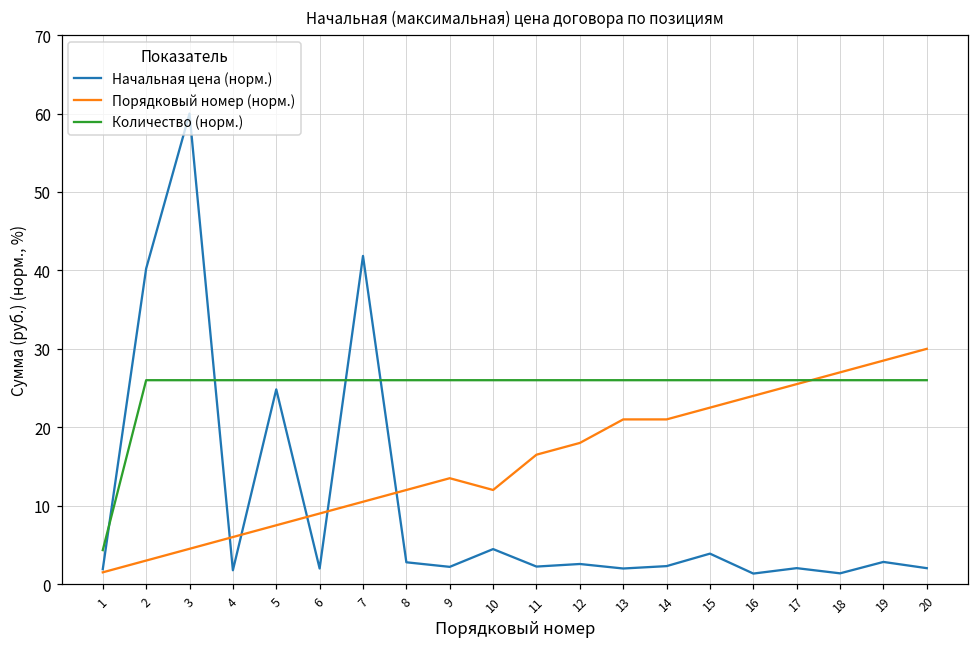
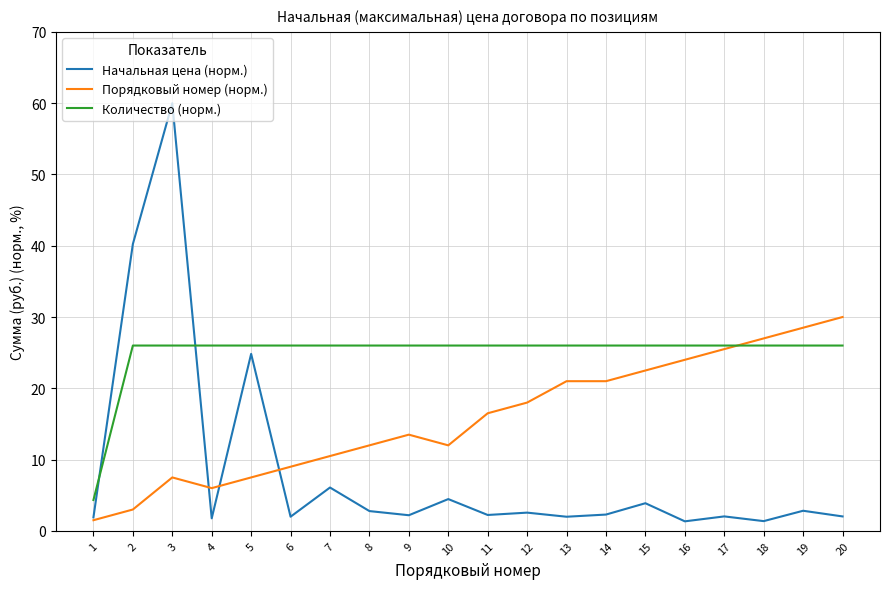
Порядковый номер (норм.), 3: 5 -> 8
Начальная цена (норм.), 7: 42 -> 6
